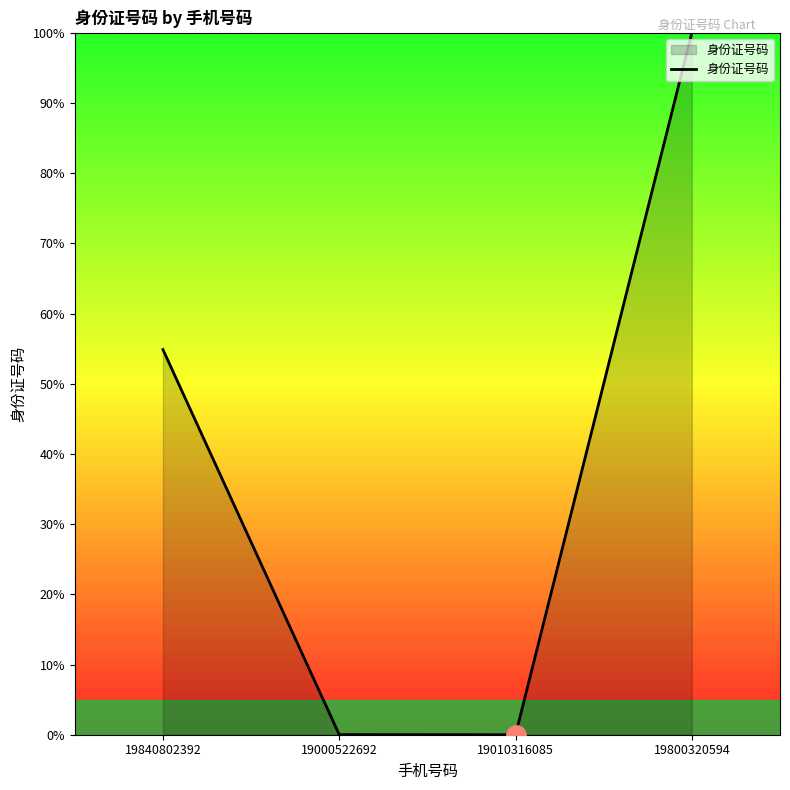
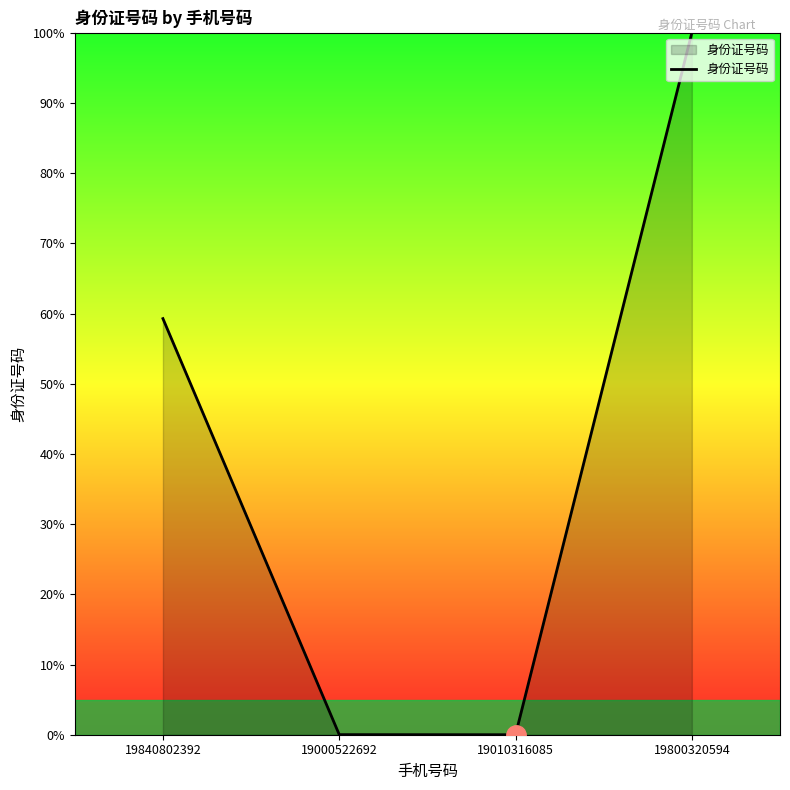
身份证号码, 19840802392: 55% -> 59%
